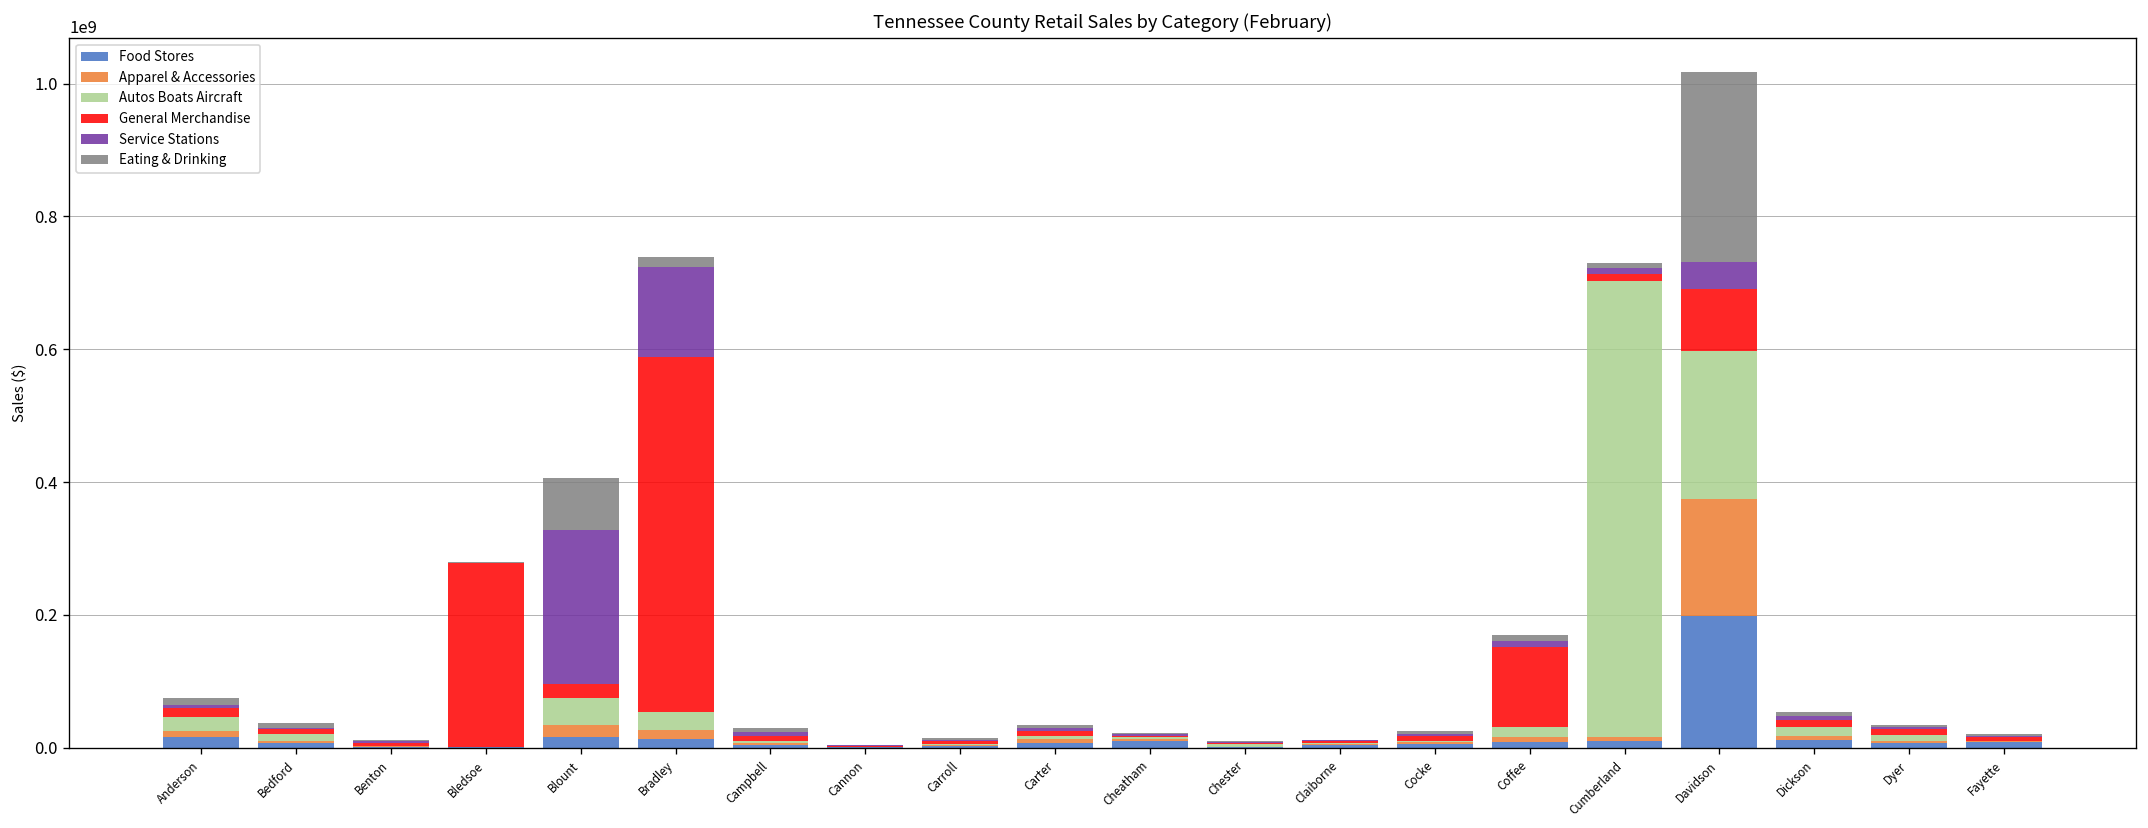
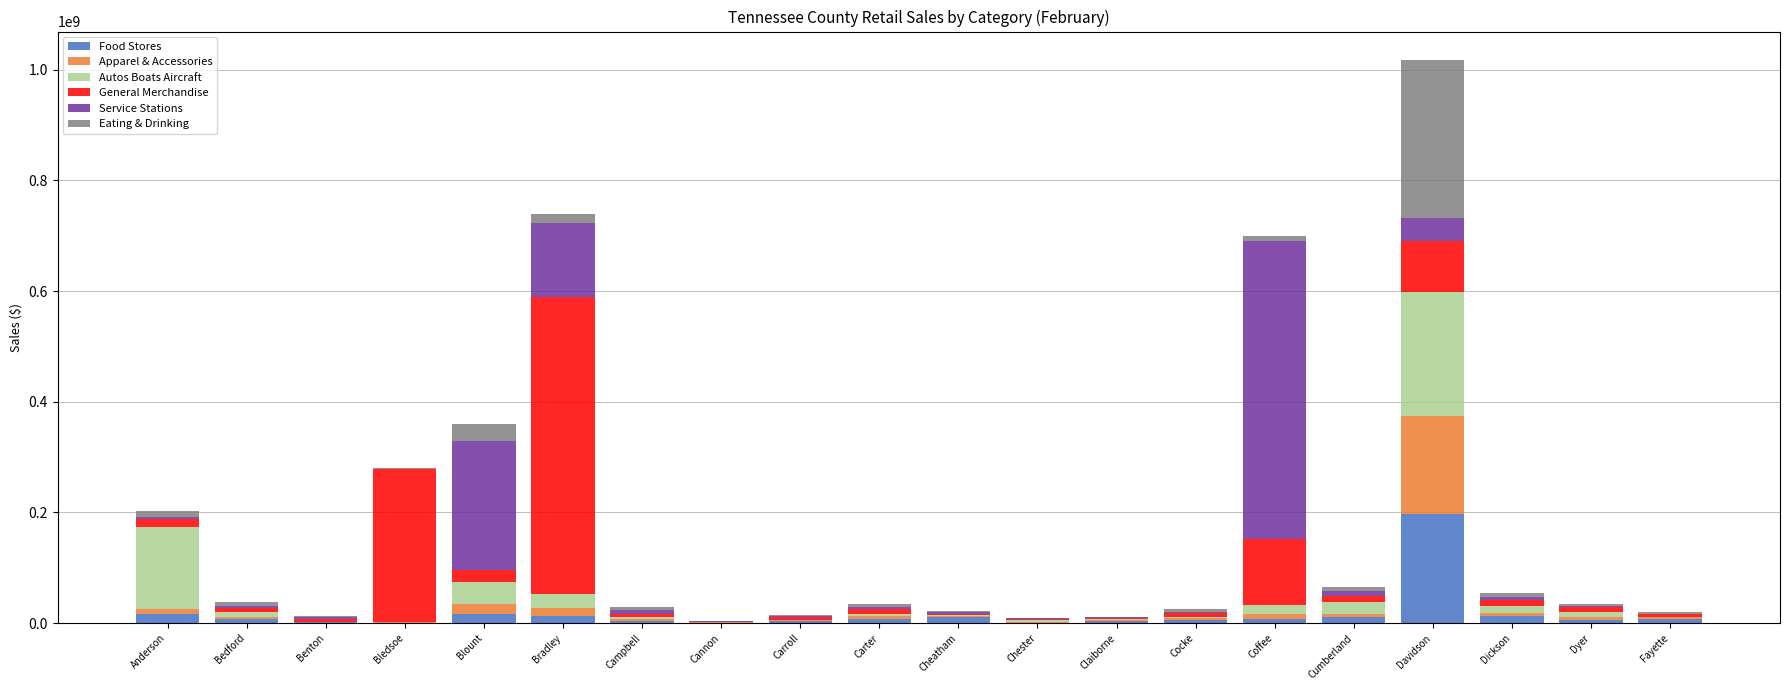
Autos Boats Aircraft, Anderson: 20000000 -> 150000000
Eating & Drinking, Blount: 80000000 -> 30000000
Service Stations, Coffee: 10000000 -> 540000000
Autos Boats Aircraft, Cumberland: 690000000 -> 20000000
